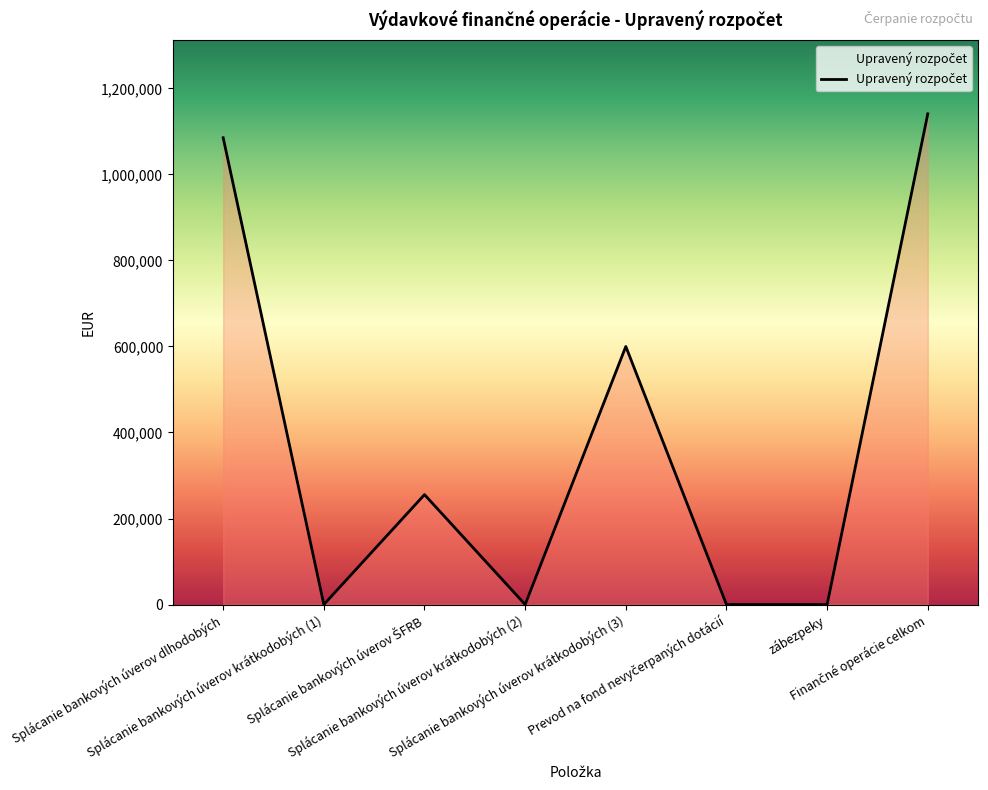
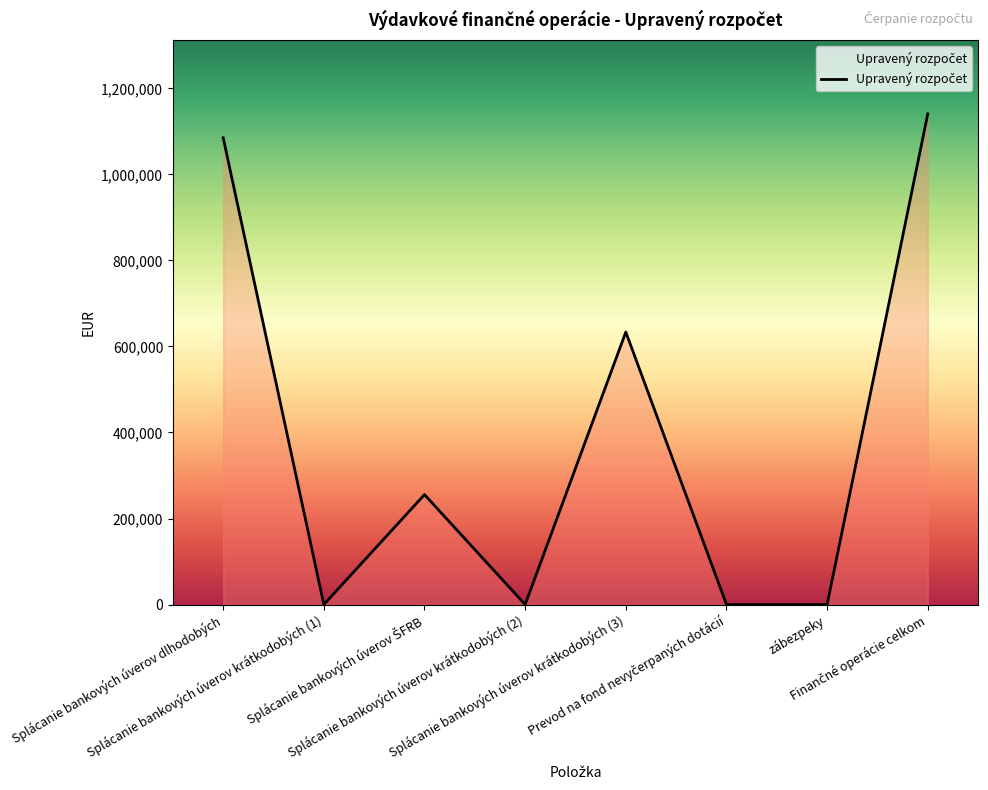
Splácanie bankových úverov krátkodobých (3): 600,000 -> 630,000
